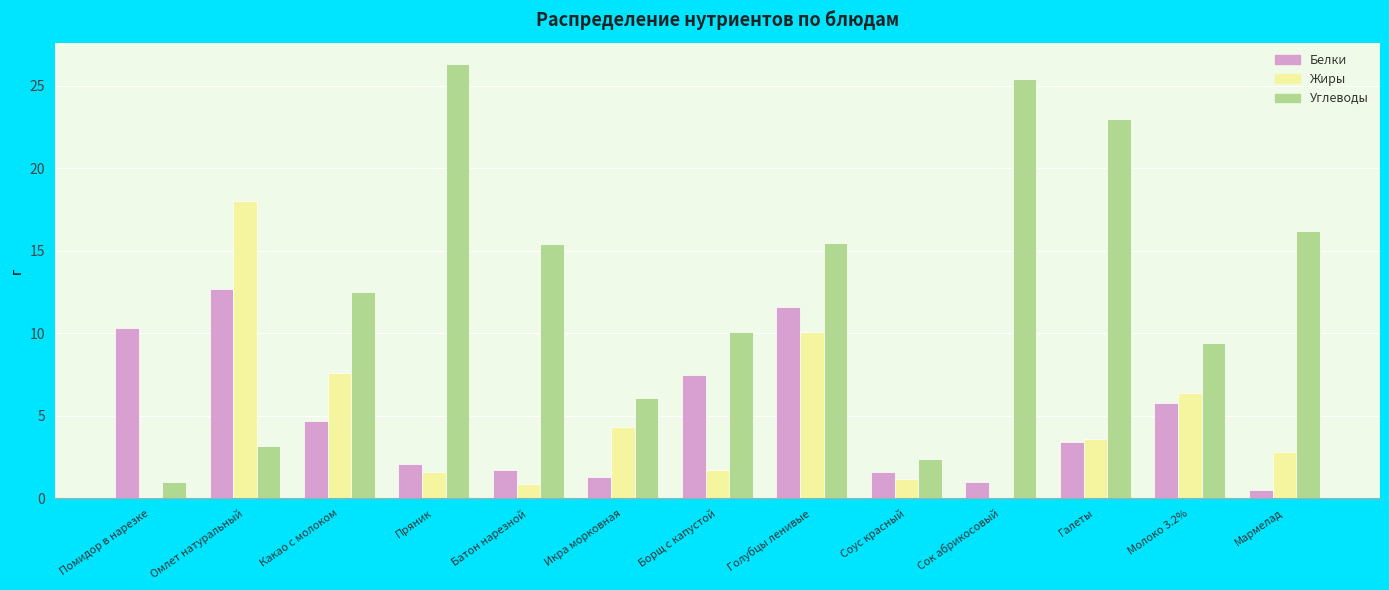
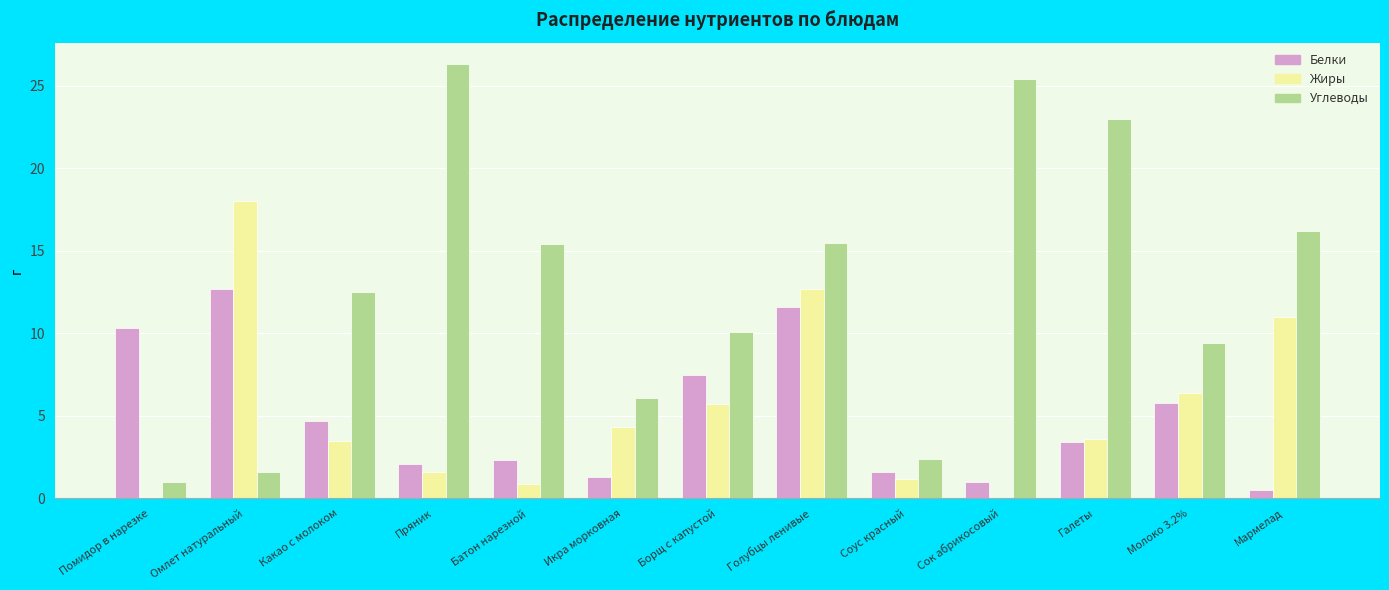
Углеводы, Омлет натуральный: 3.2 -> 1.6
Жиры, Какао с молоком: 7.6 -> 3.5
Белки, Батон нарезной: 1.7 -> 2.3
Жиры, Борщ с капустой: 1.7 -> 5.7
Жиры, Голубцы ленивые: 10.1 -> 12.7
Жиры, Мармелад: 2.8 -> 11.0
